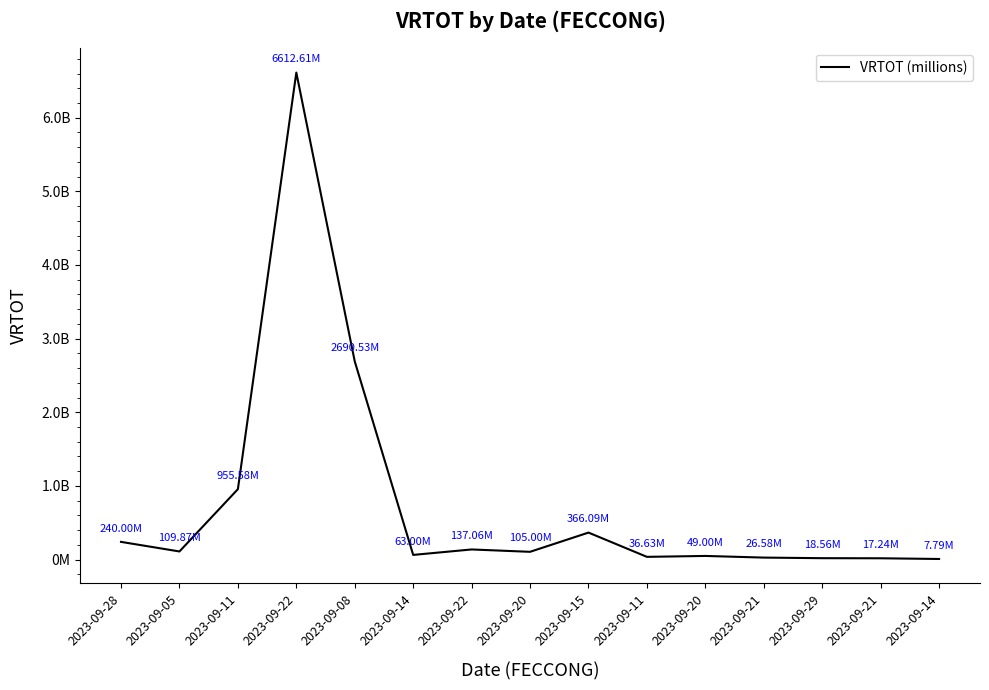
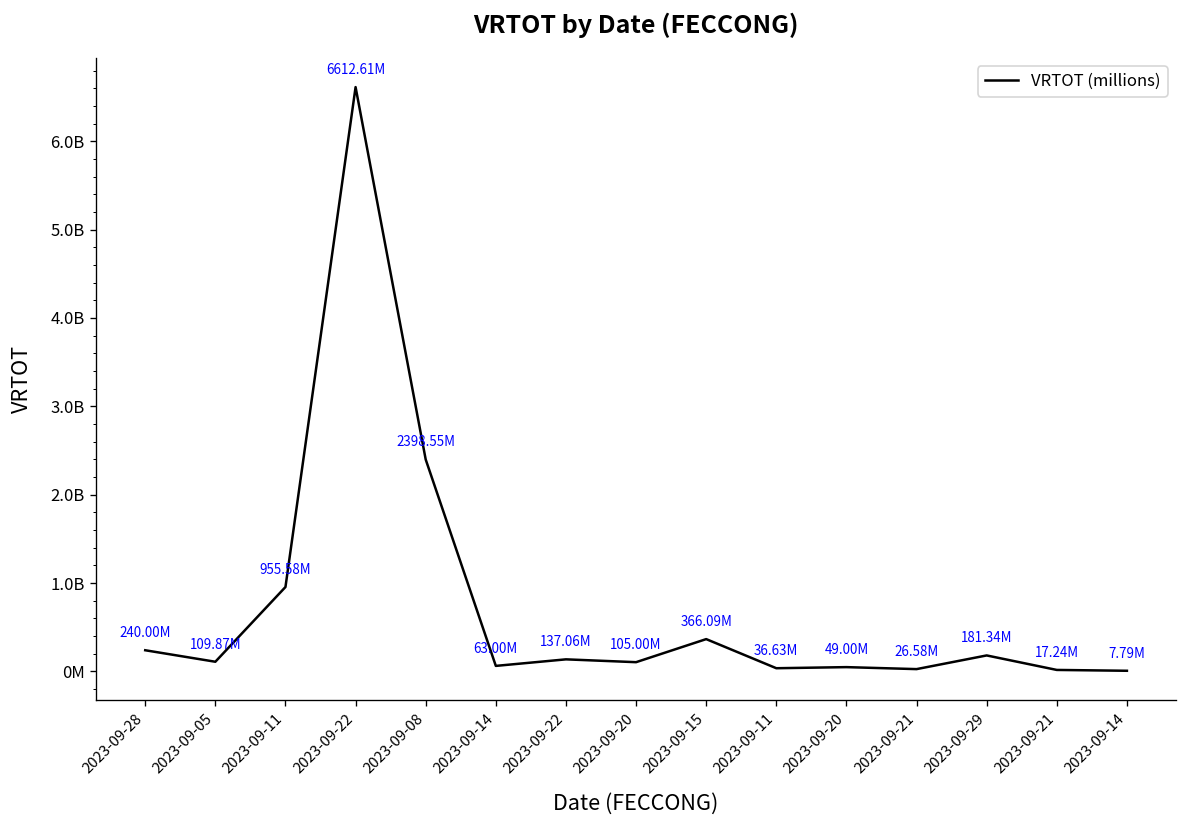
2023-09-08: 2690.53M -> 2398.55M
2023-09-29: 18.56M -> 181.34M
